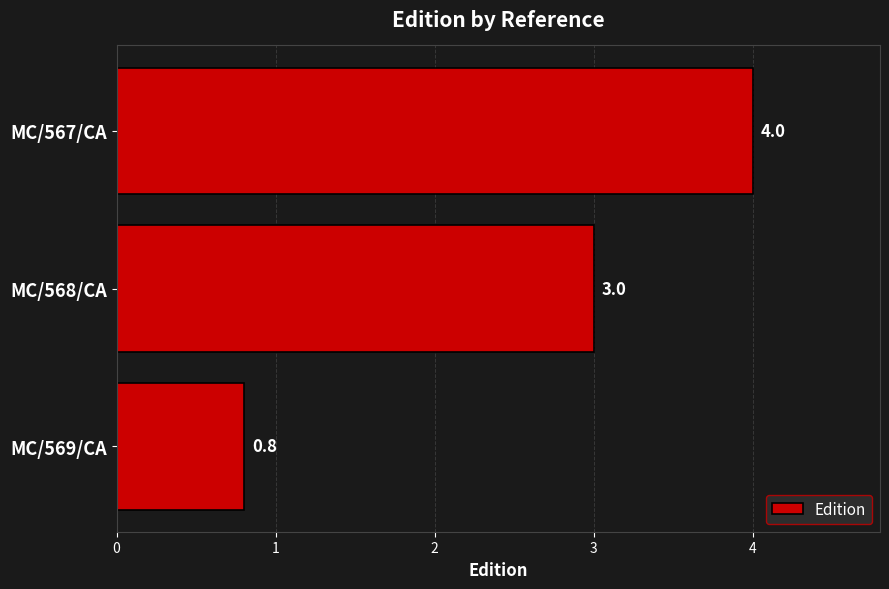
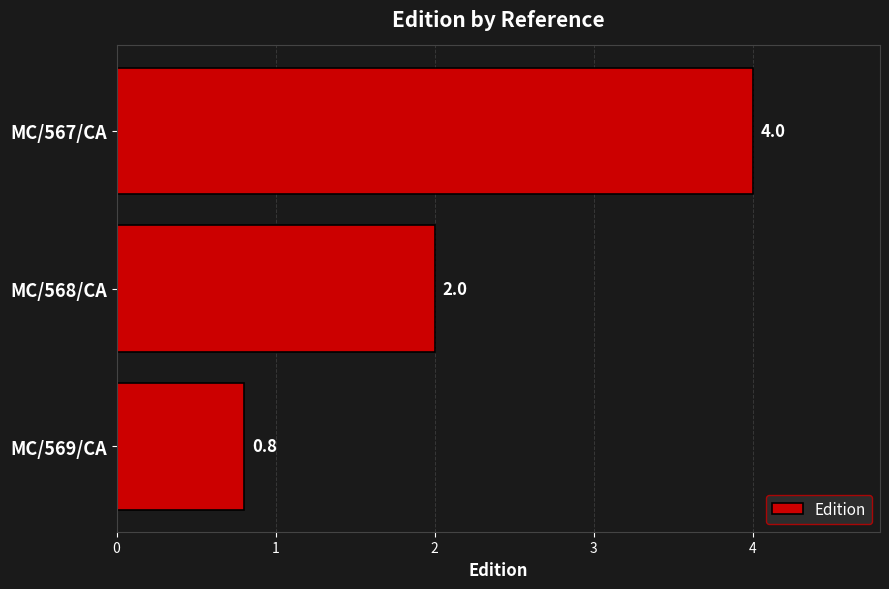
MC/568/CA: 3.0 -> 2.0
